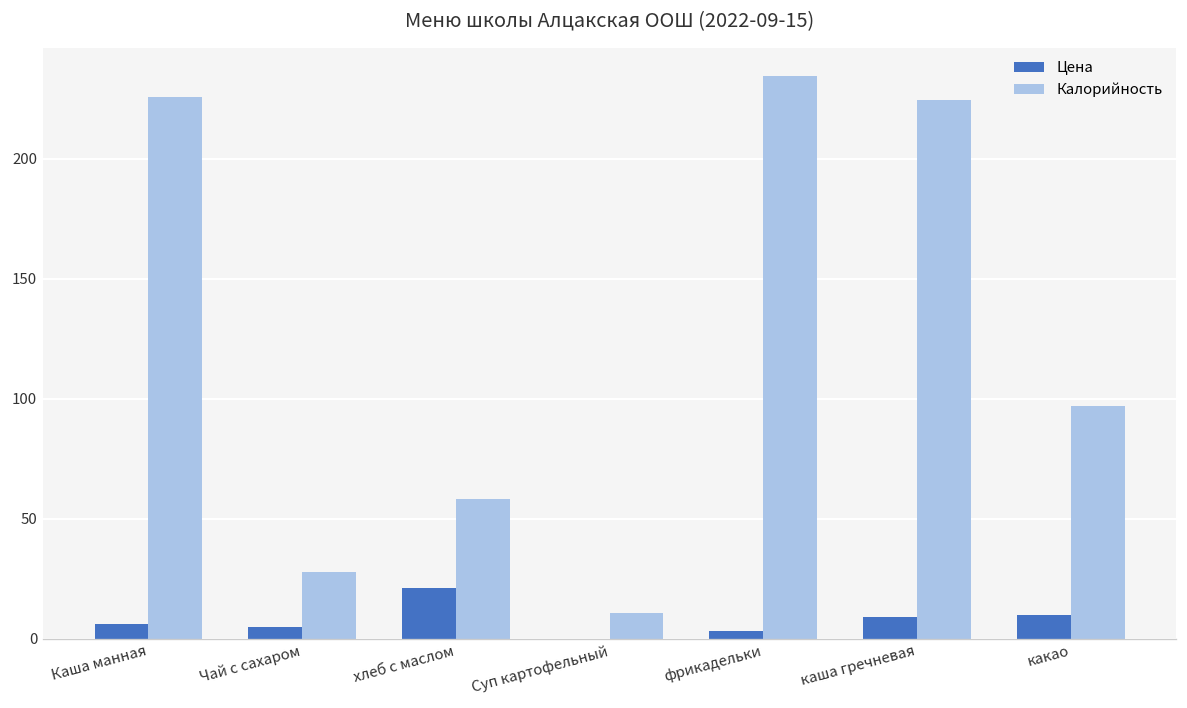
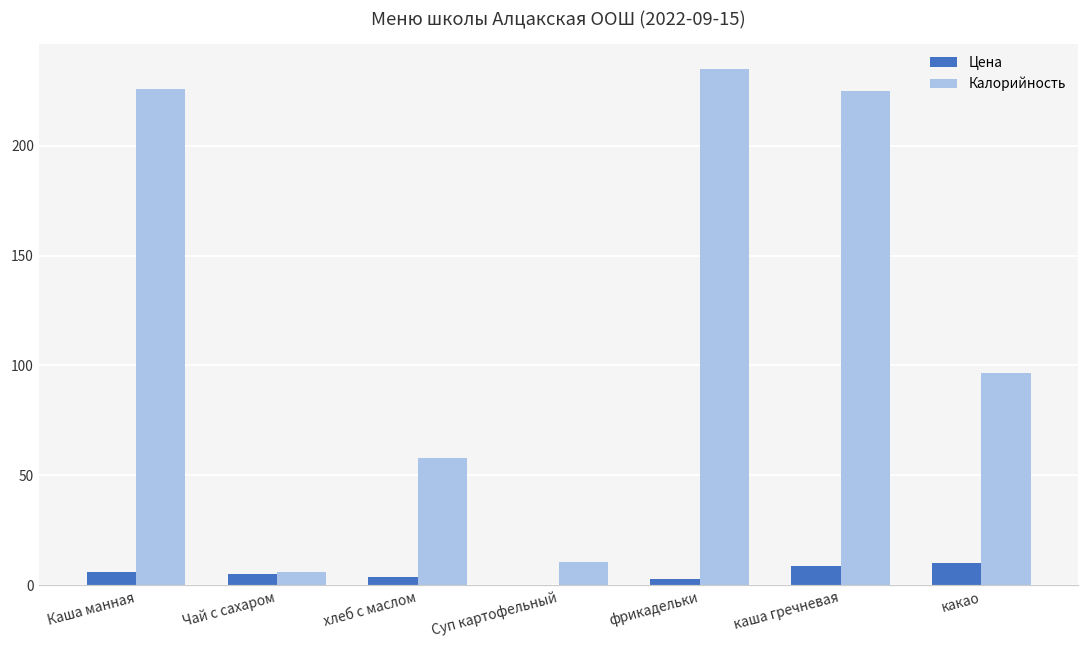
Калорийность, Чай с сахаром: 28 -> 6
Цена, хлеб с маслом: 21 -> 4
